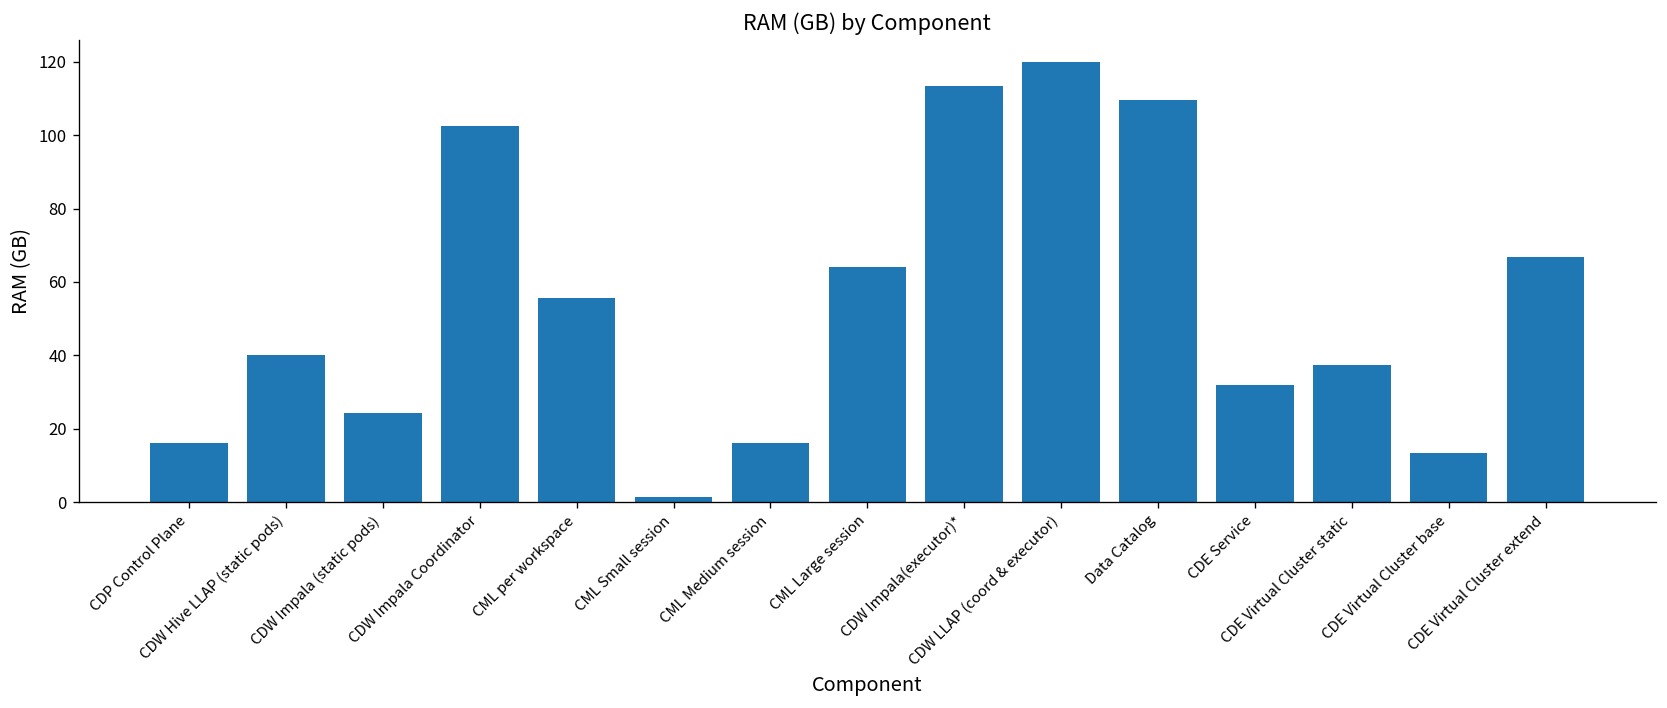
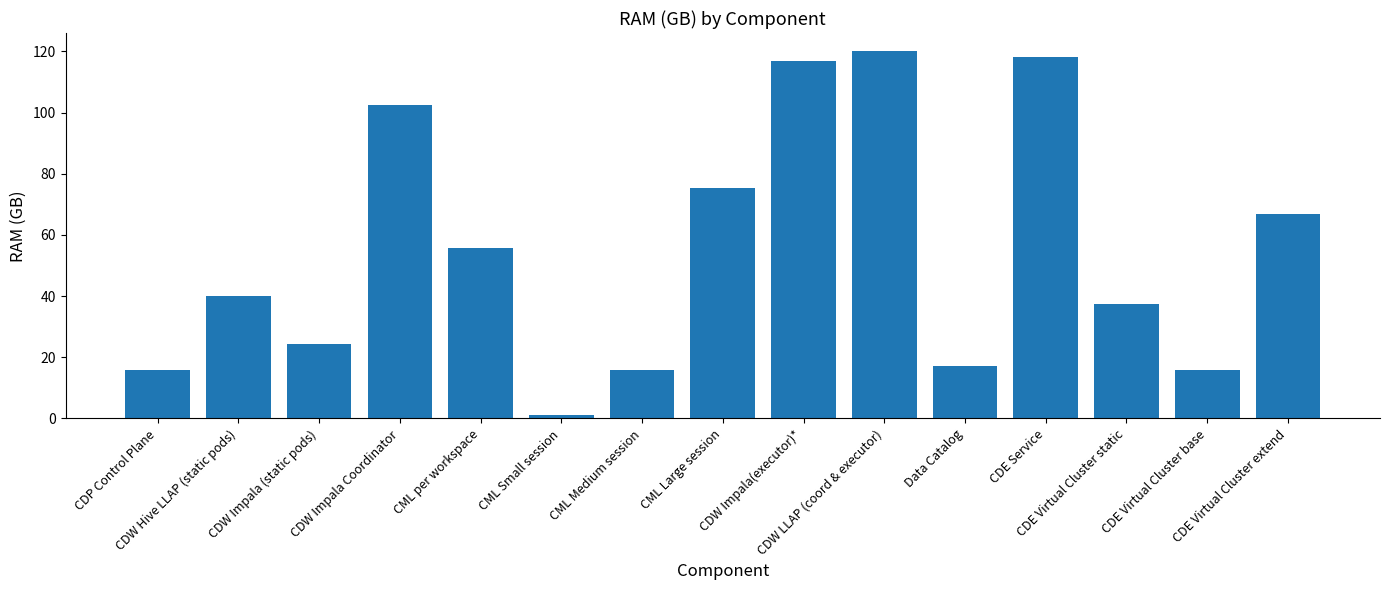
CML Large session: 64 -> 76
CDW Impala(executor)*: 114 -> 117
Data Catalog: 110 -> 17
CDE Service: 32 -> 118
CDE Virtual Cluster base: 13 -> 16
